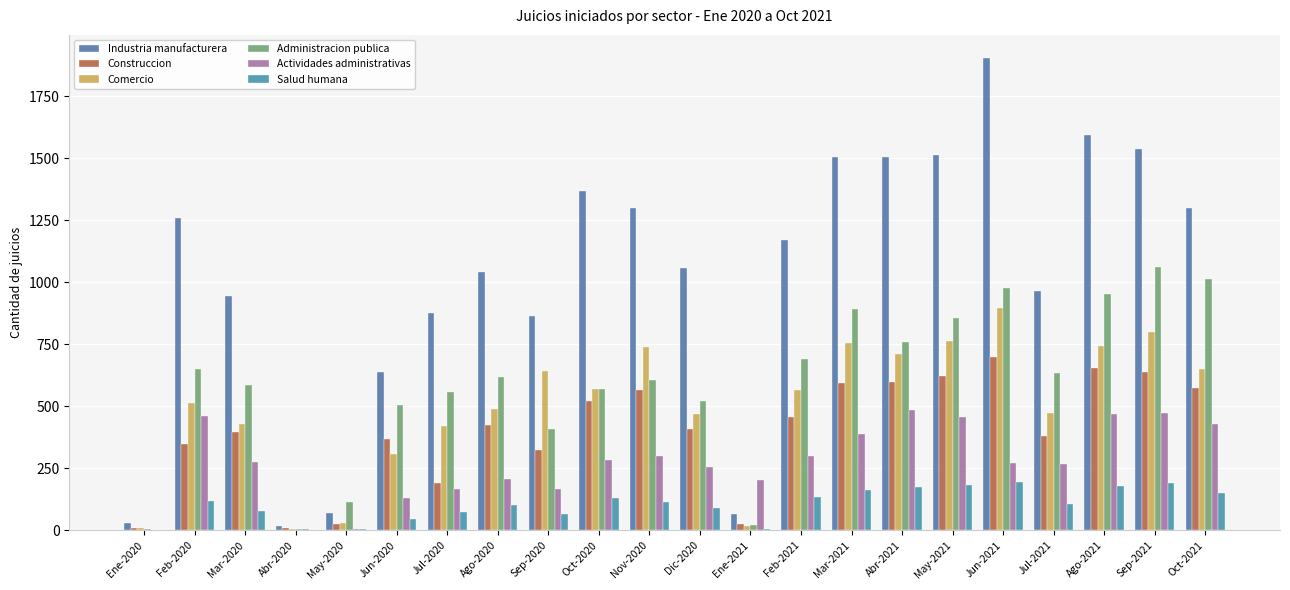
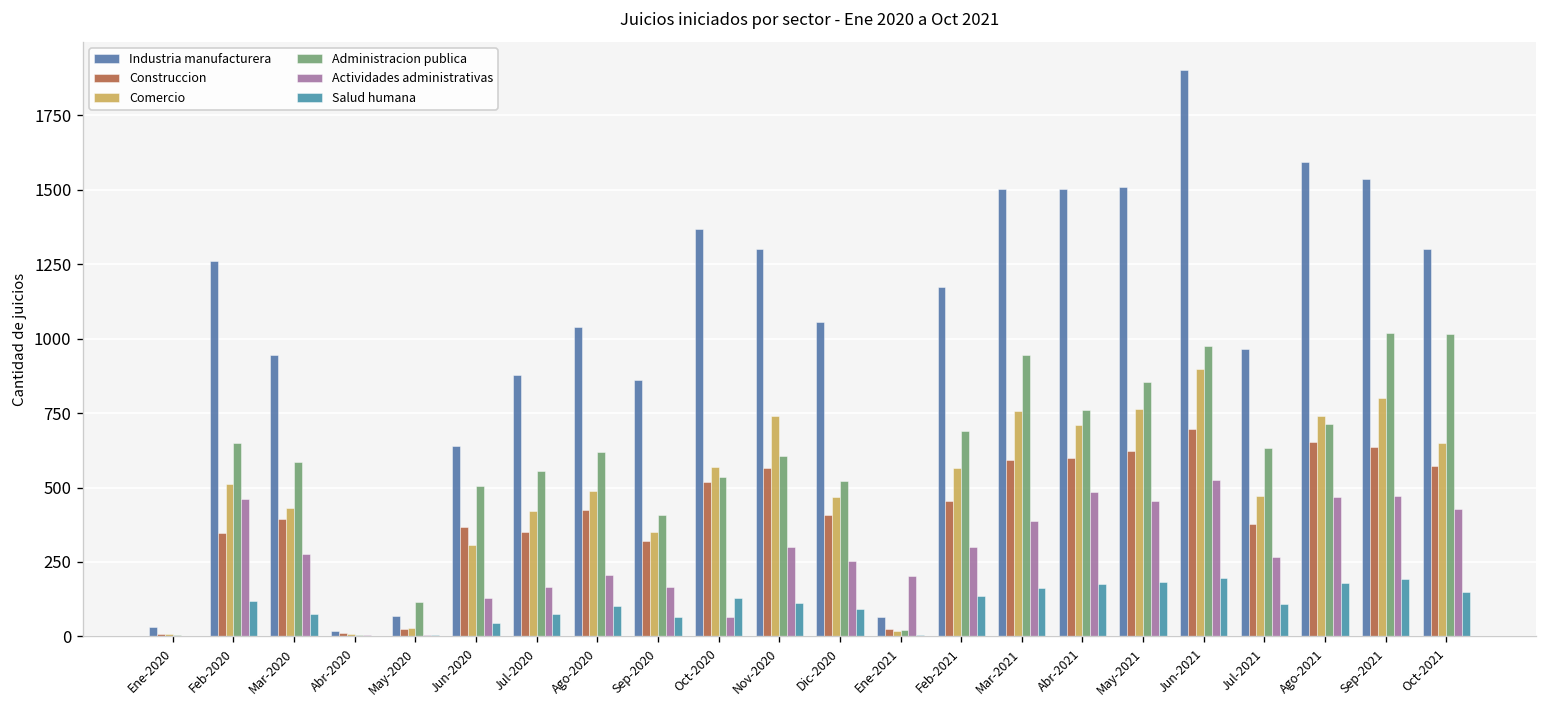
Construccion, Jul-2020: 190 -> 350
Comercio, Sep-2020: 640 -> 350
Administracion publica, Oct-2020: 570 -> 530
Actividades administrativas, Oct-2020: 280 -> 70
Administracion publica, Mar-2021: 890 -> 950
Actividades administrativas, Jun-2021: 270 -> 530
Administracion publica, Ago-2021: 950 -> 710
Administracion publica, Sep-2021: 1060 -> 1020
